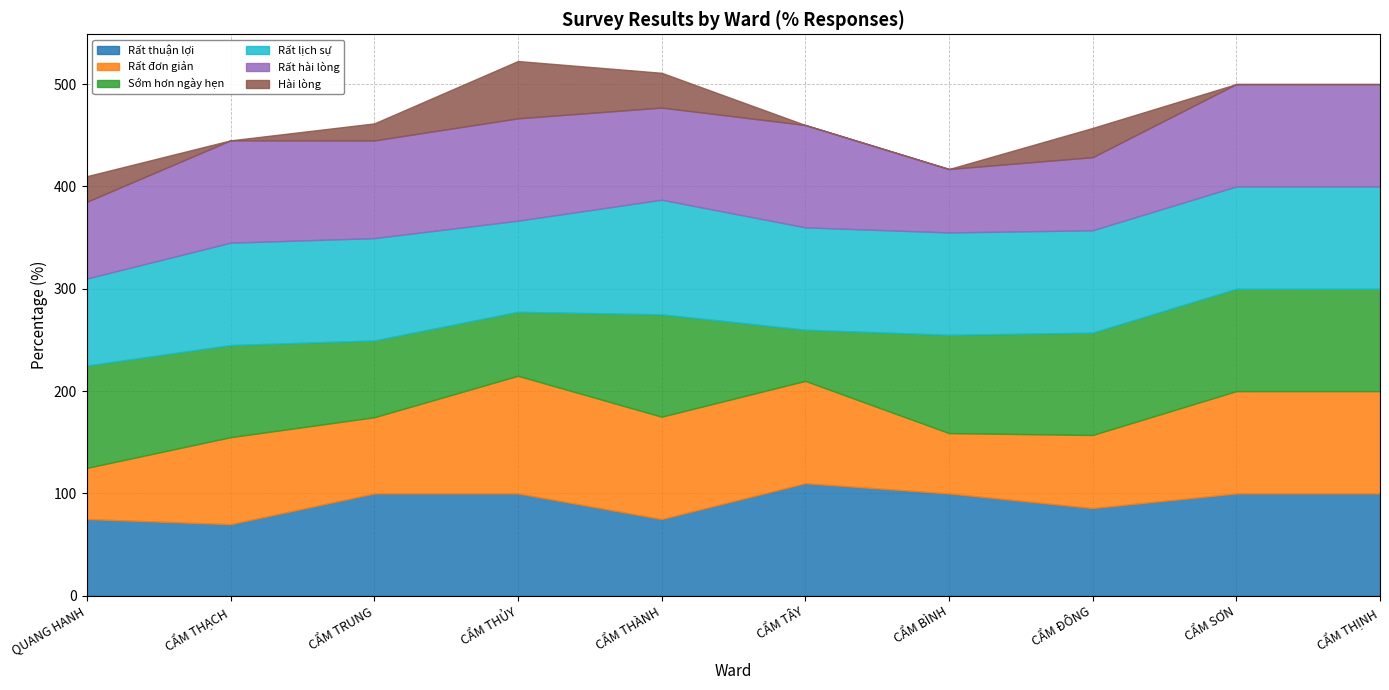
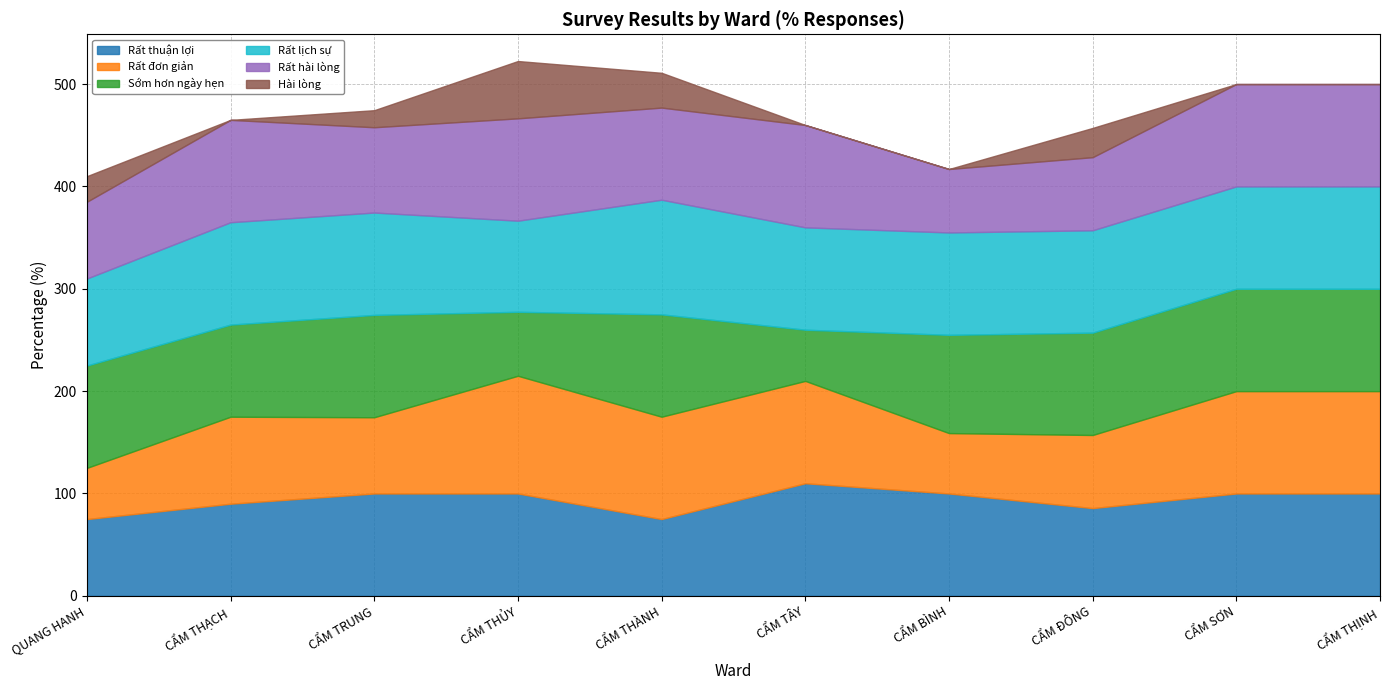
Rất thuận lợi, CẨM THẠCH: 70 -> 90
Sớm hơn ngày hẹn, CẨM TRUNG: 75 -> 100
Rất hài lòng, CẨM TRUNG: 95 -> 83
